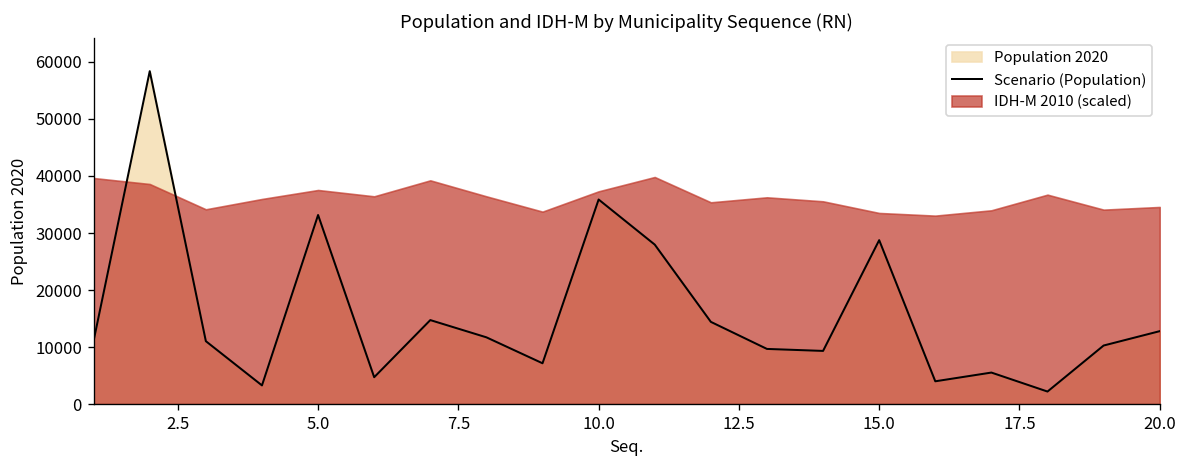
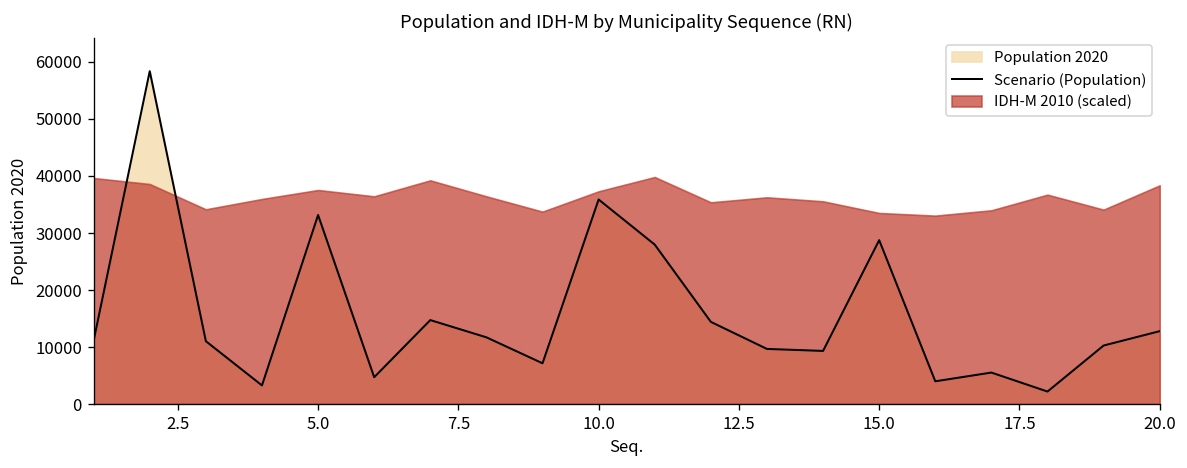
IDH-M 2010 (scaled), 20.0: 35000 -> 38000
